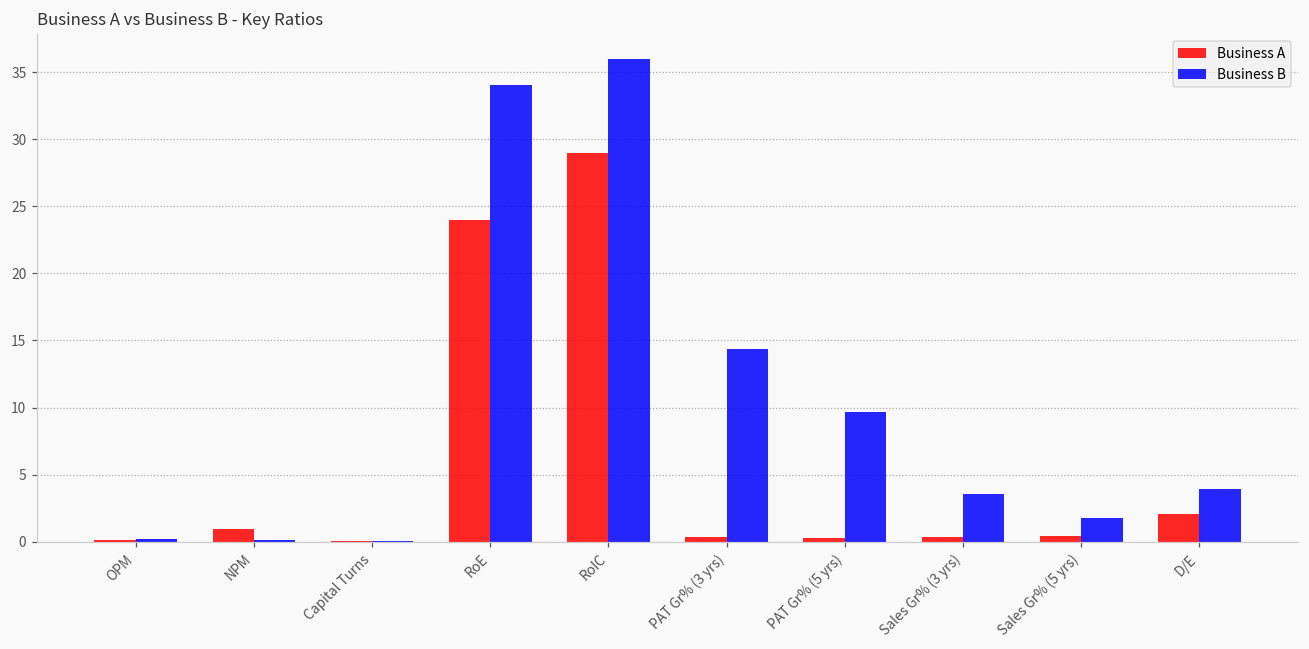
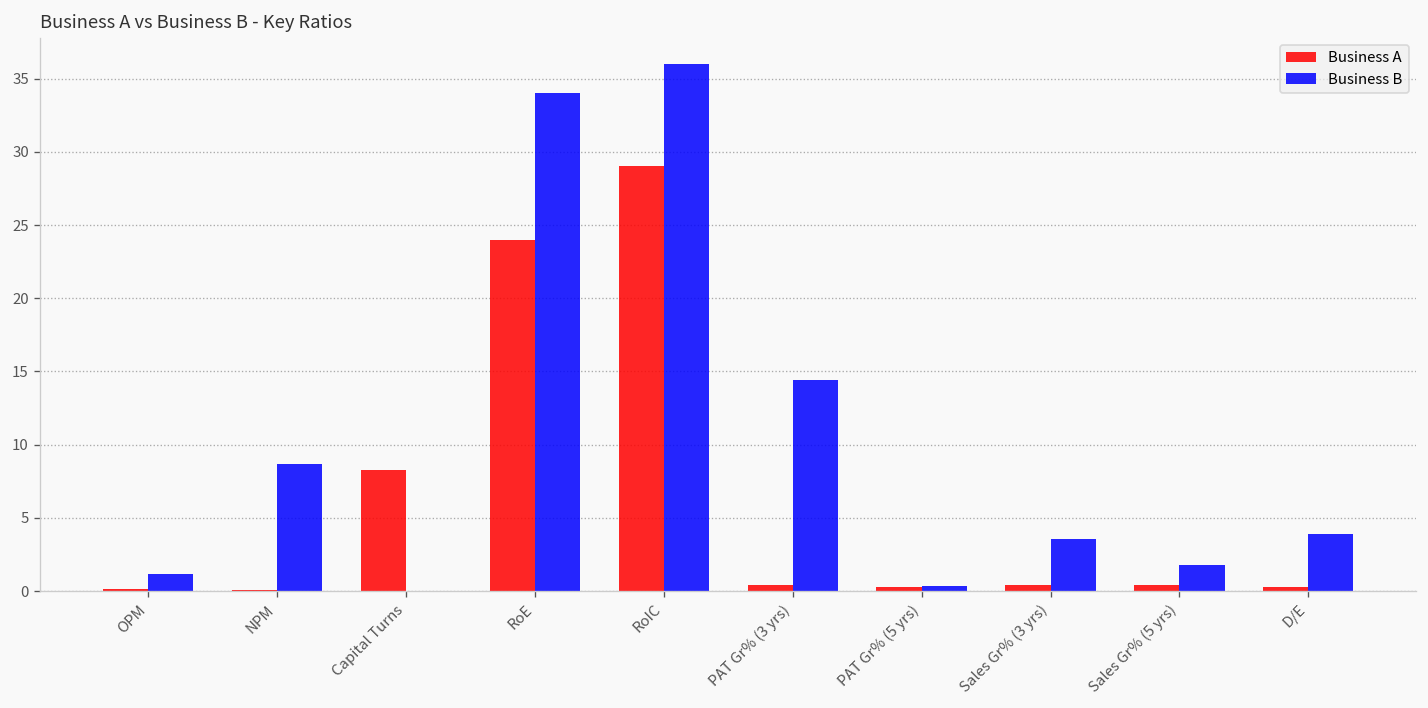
Business B, OPM: 0.2 -> 1.2
Business A, NPM: 1.0 -> 0.1
Business B, NPM: 0.1 -> 8.7
Business A, Capital Turns: 0.0 -> 8.3
Business B, PAT Gr% (5 yrs): 9.7 -> 0.4
Business A, D/E: 2.1 -> 0.3
